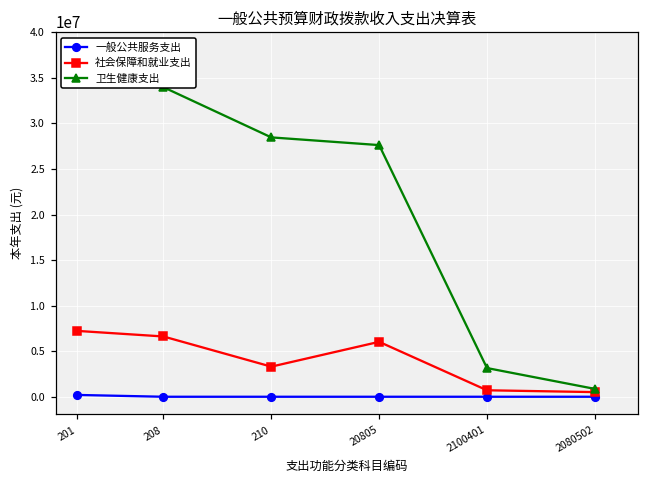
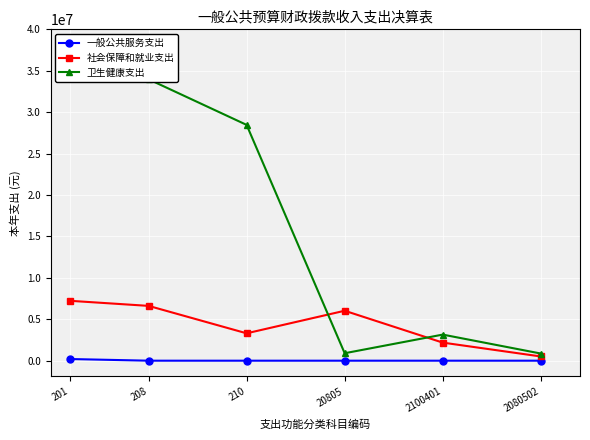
卫生健康支出, 20805: 28000000 -> 1000000
社会保障和就业支出, 2100401: 1000000 -> 2000000
